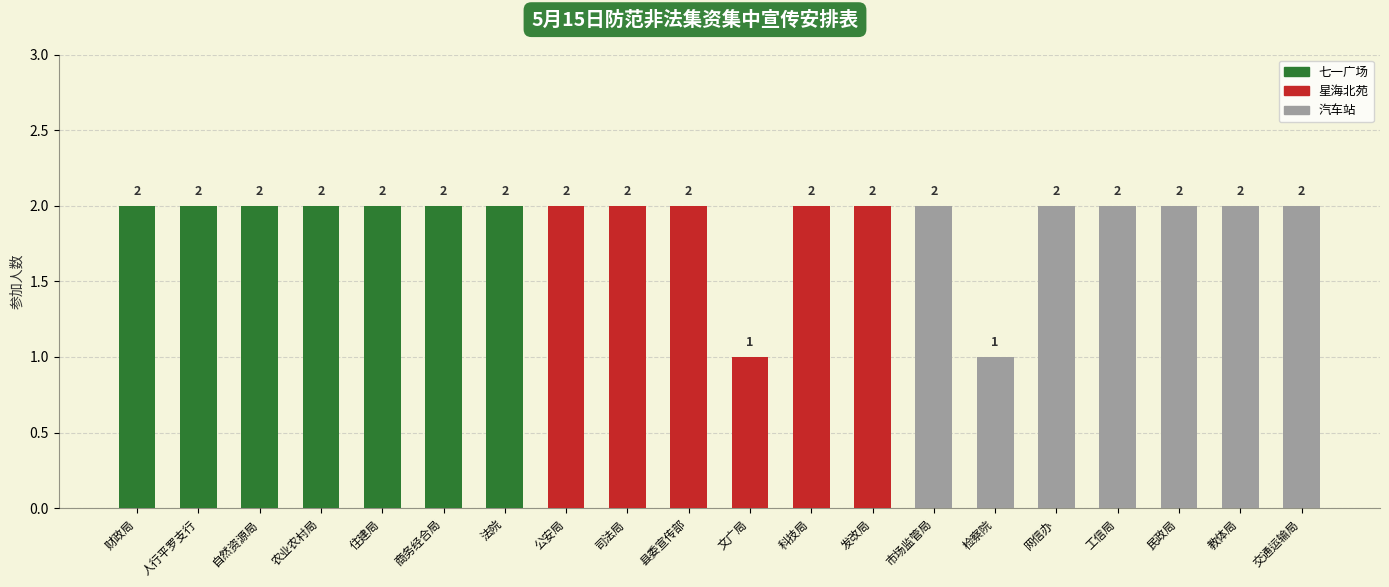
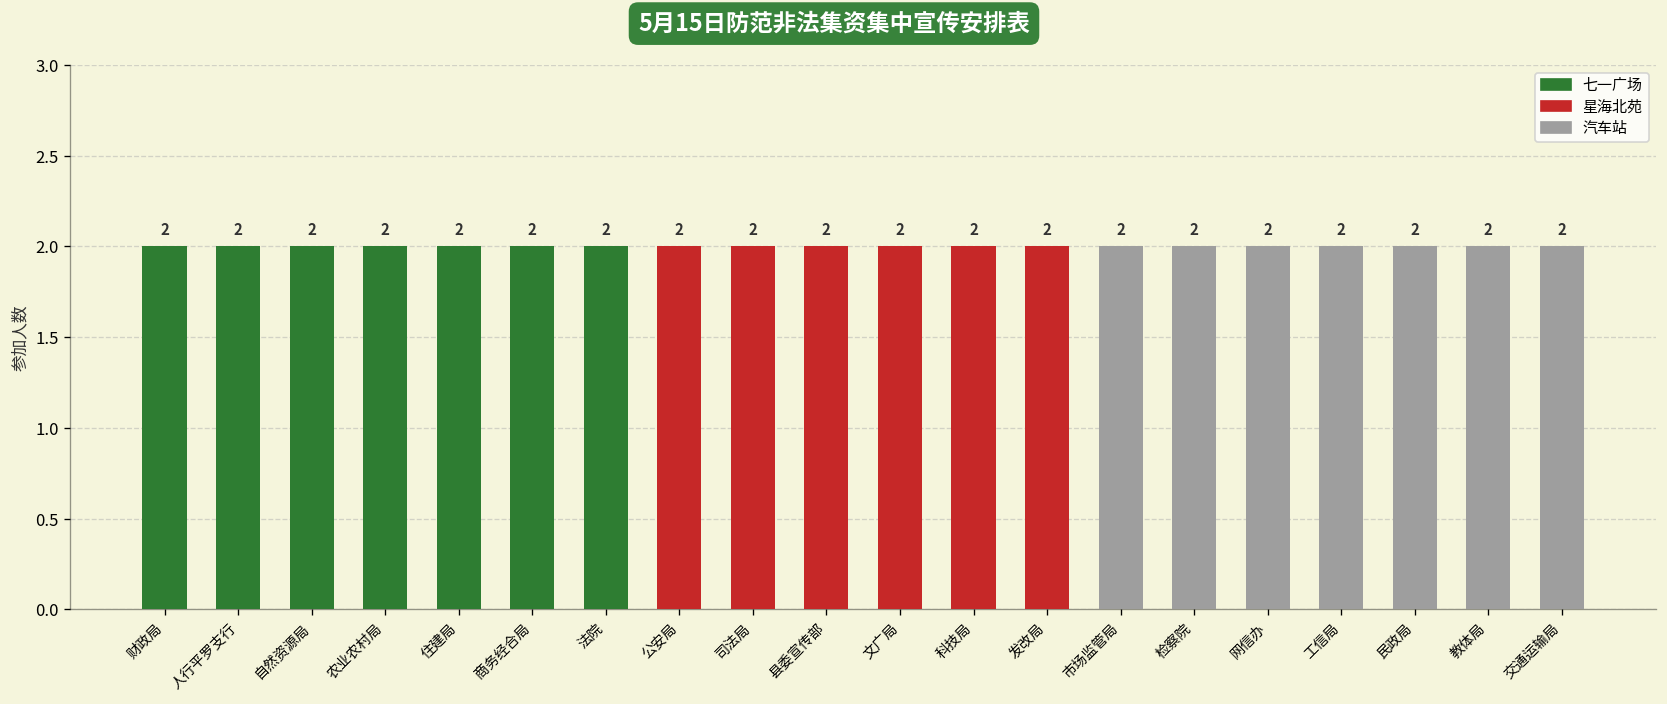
星海北苑, 文广局: 1 -> 2
汽车站, 检察院: 1 -> 2
